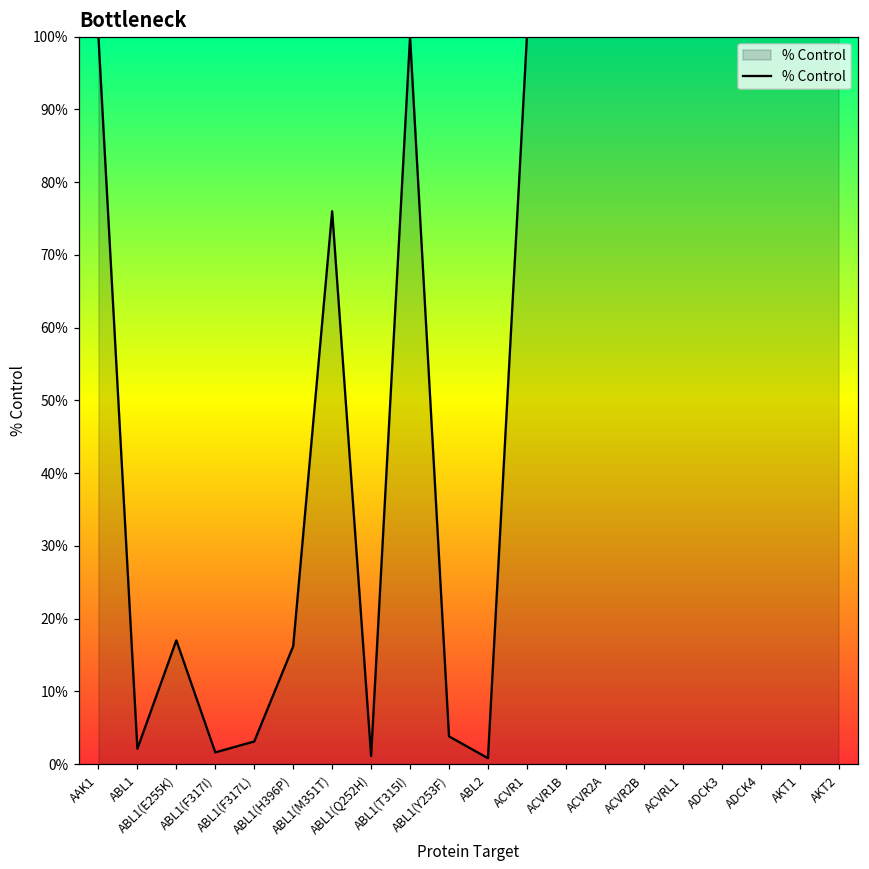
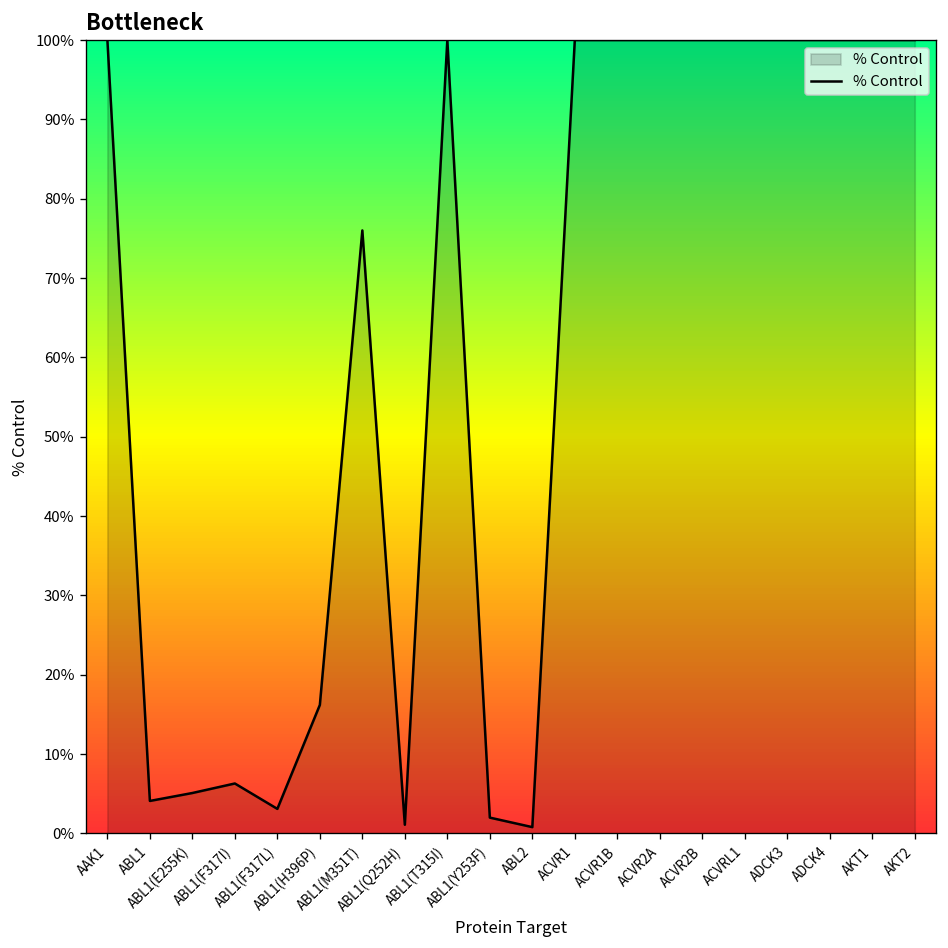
ABL1: 2% -> 4%
ABL1(E255K): 17% -> 5%
ABL1(F317I): 2% -> 6%
ABL1(Y253F): 4% -> 2%
